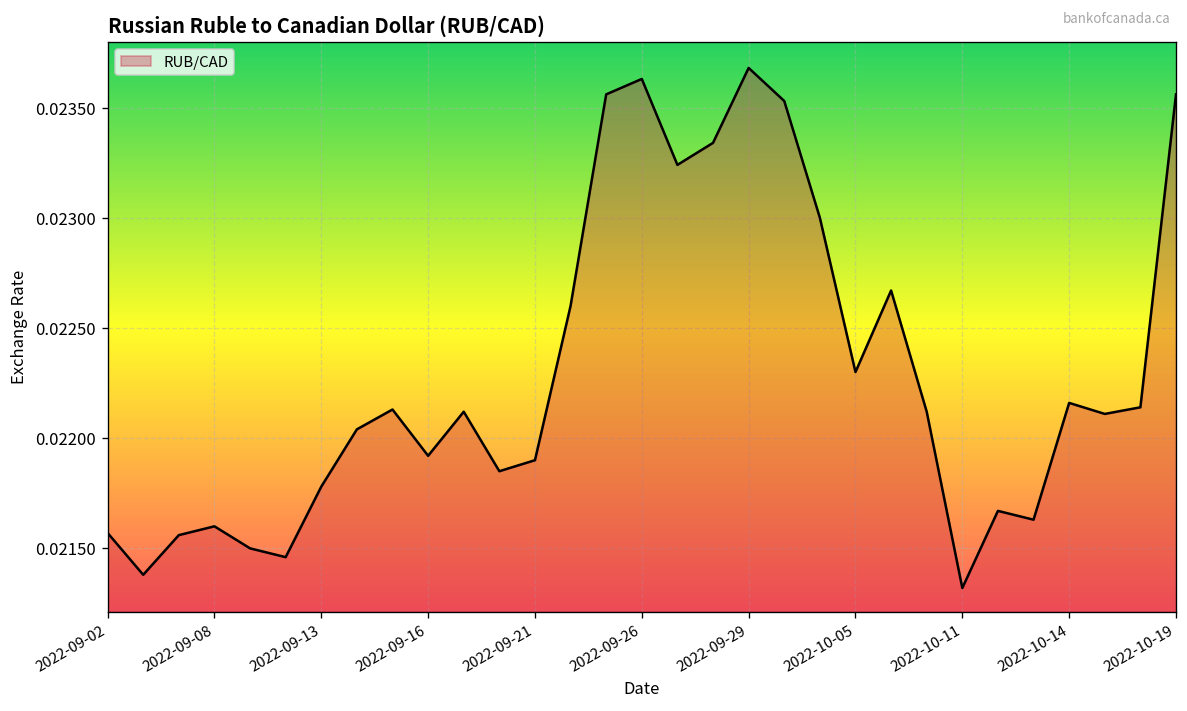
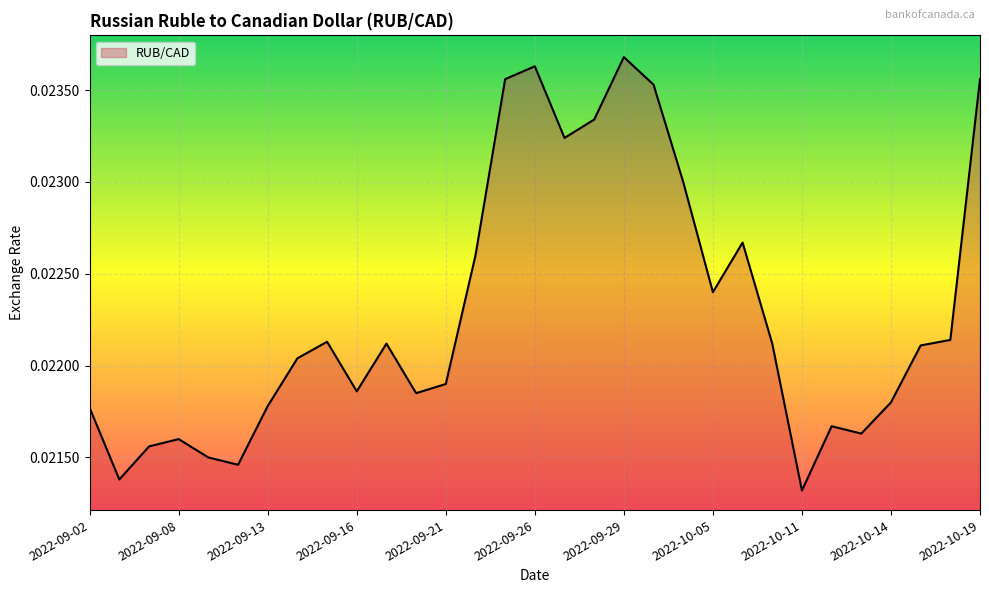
2022-09-02: 0.02157 -> 0.02177
2022-09-16: 0.02192 -> 0.02186
2022-10-05: 0.0223 -> 0.0224
2022-10-14: 0.02216 -> 0.02180
